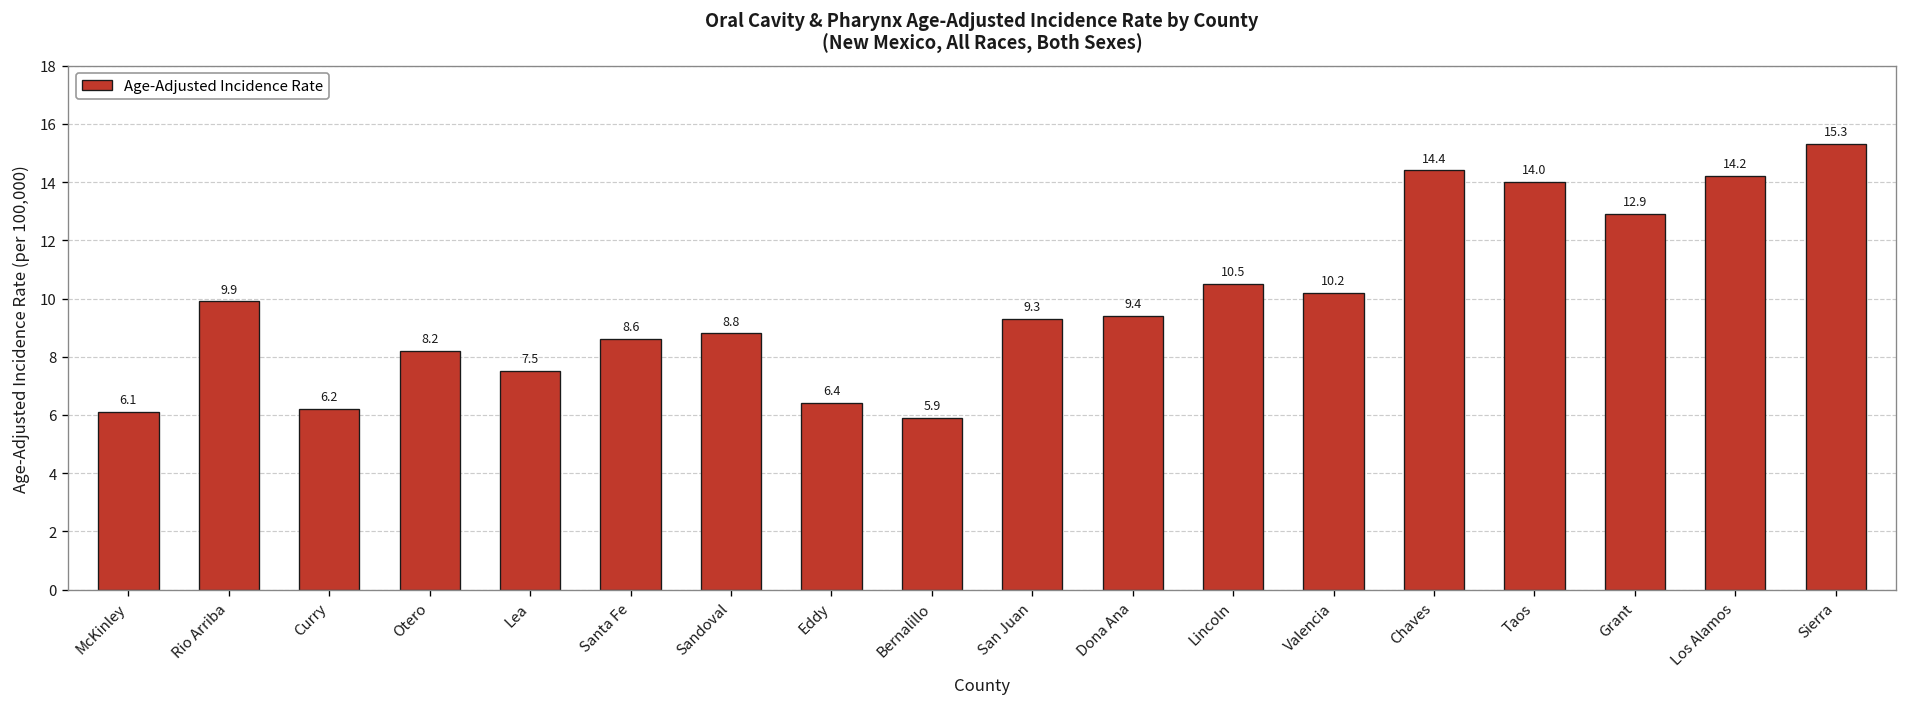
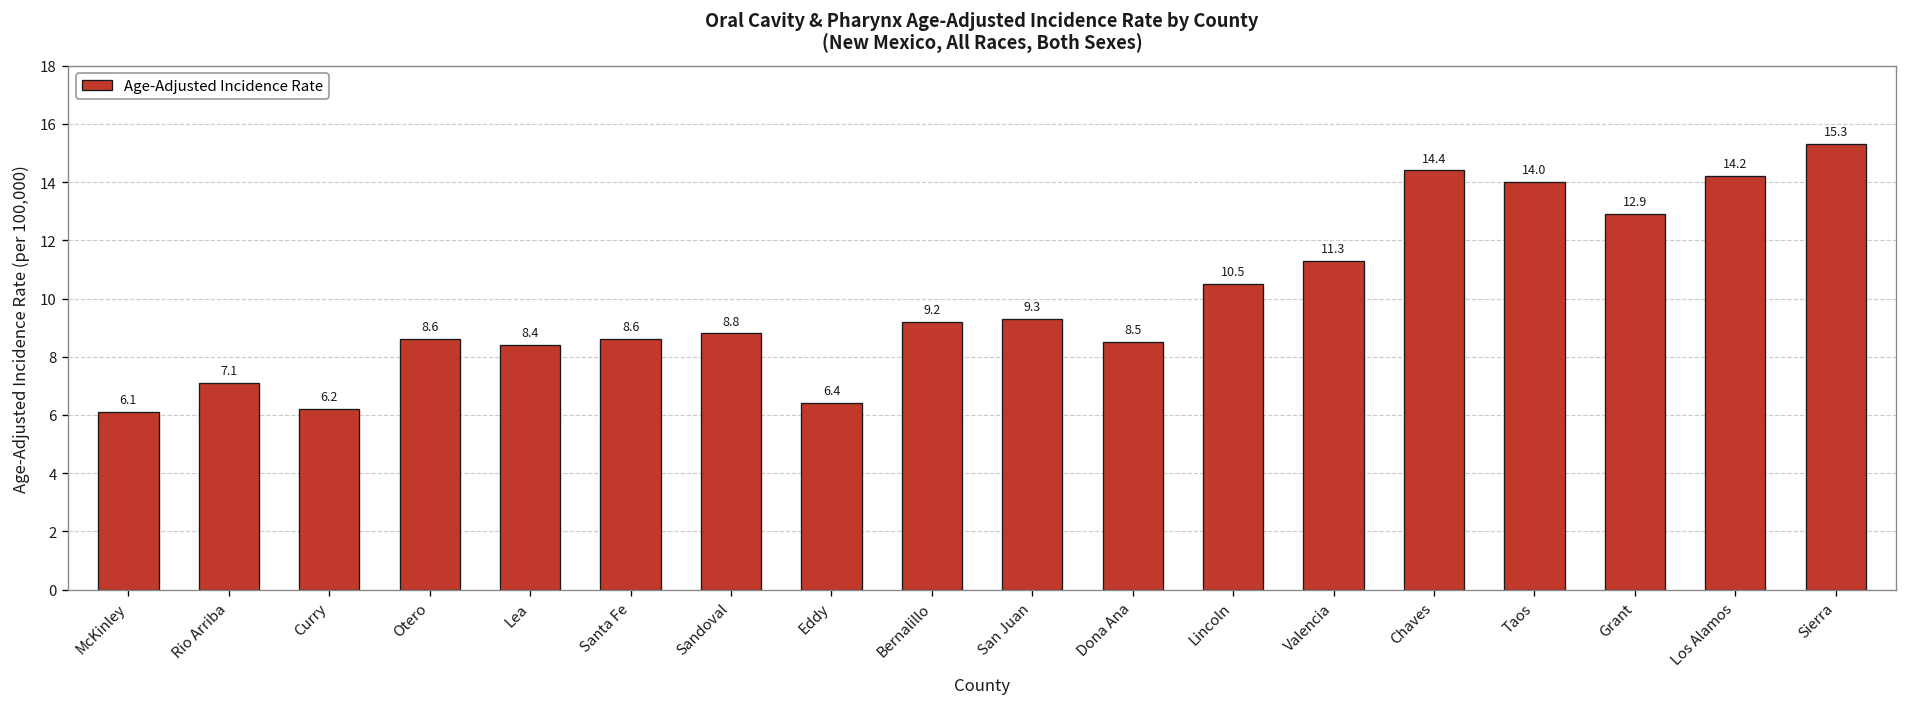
Rio Arriba: 9.9 -> 7.1
Otero: 8.2 -> 8.6
Lea: 7.5 -> 8.4
Bernalillo: 5.9 -> 9.2
Dona Ana: 9.4 -> 8.5
Valencia: 10.2 -> 11.3
